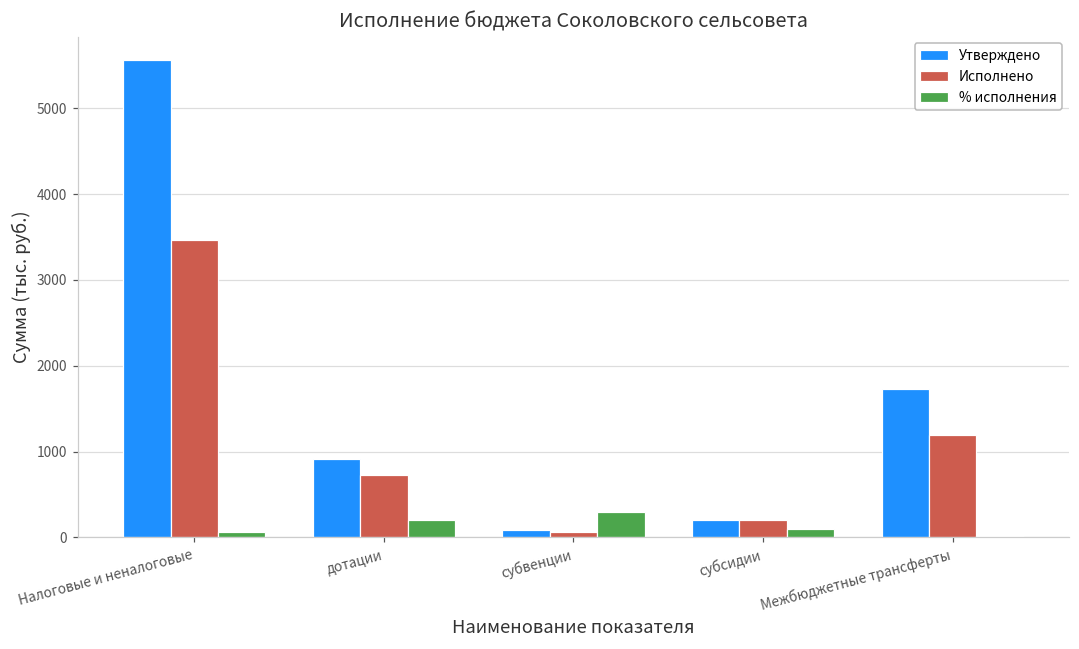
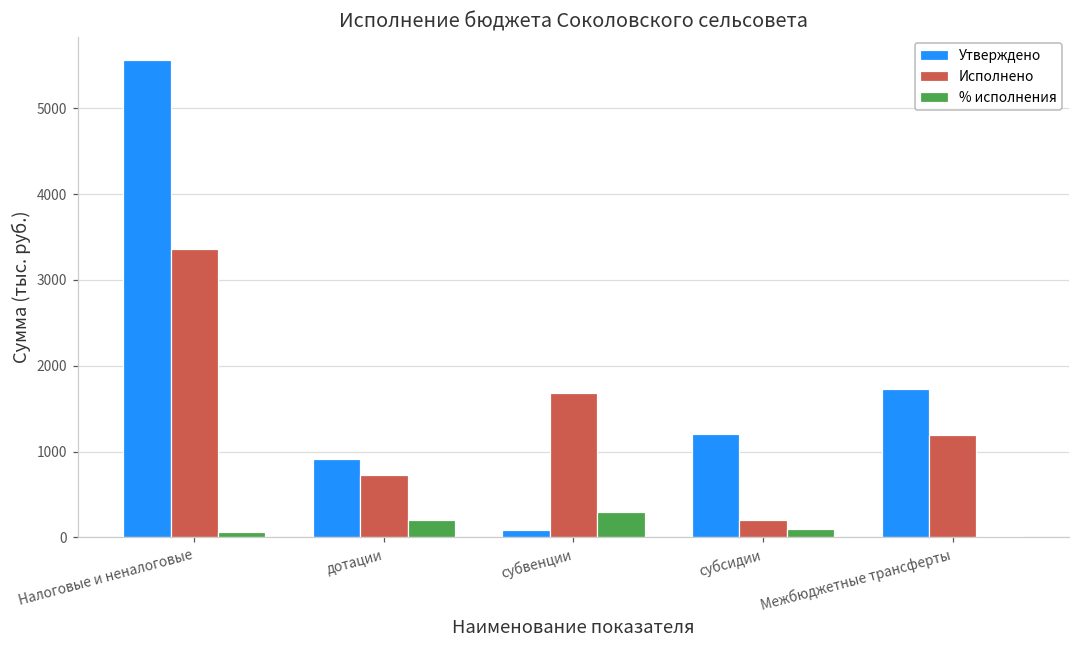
Исполнено, Налоговые и неналоговые: 3500 -> 3400
Исполнено, субвенции: 100 -> 1700
Утверждено, субсидии: 200 -> 1200
